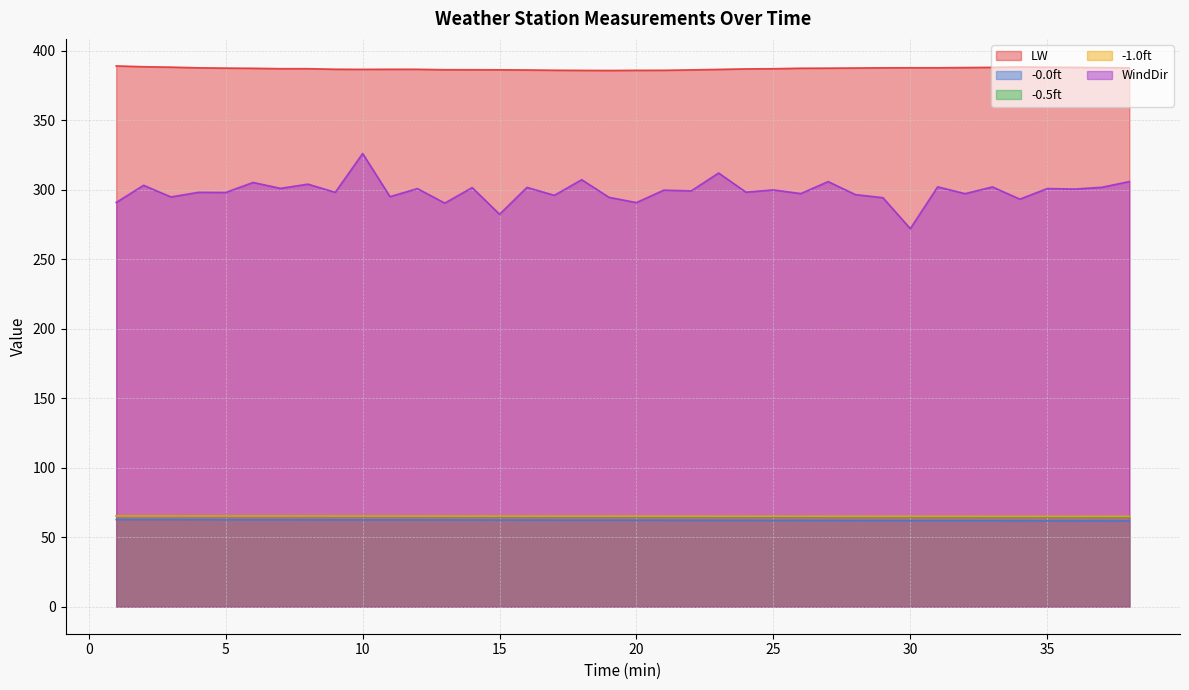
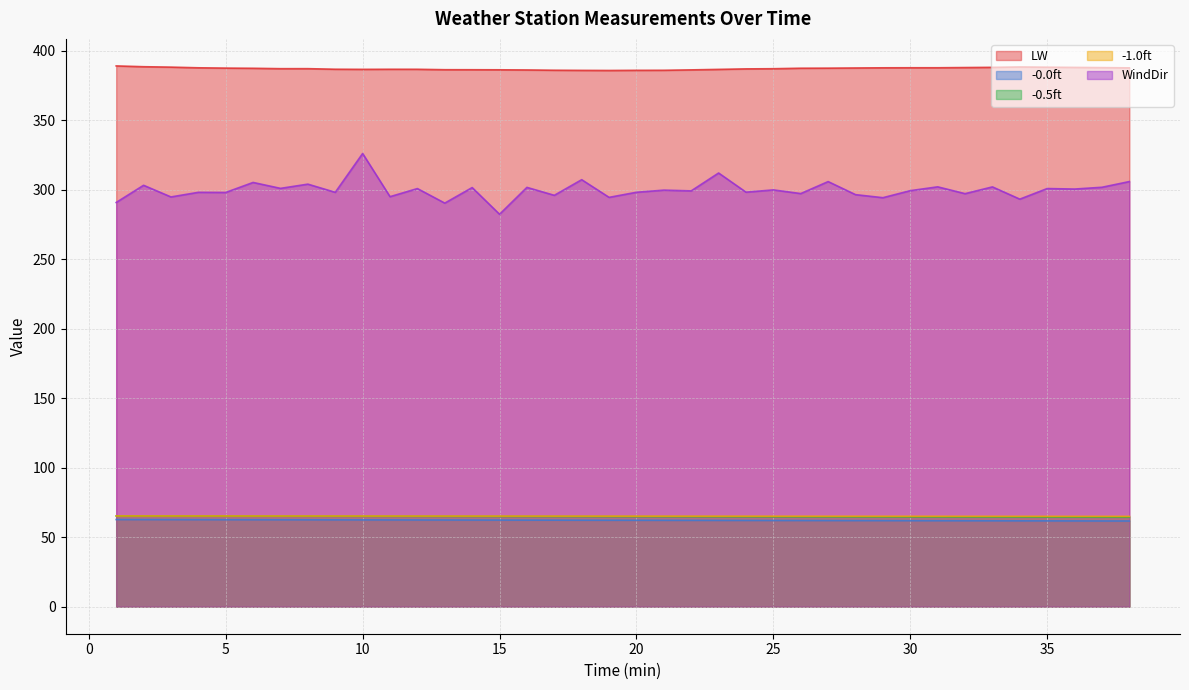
WindDir, 20: 291 -> 298
WindDir, 30: 272 -> 299
